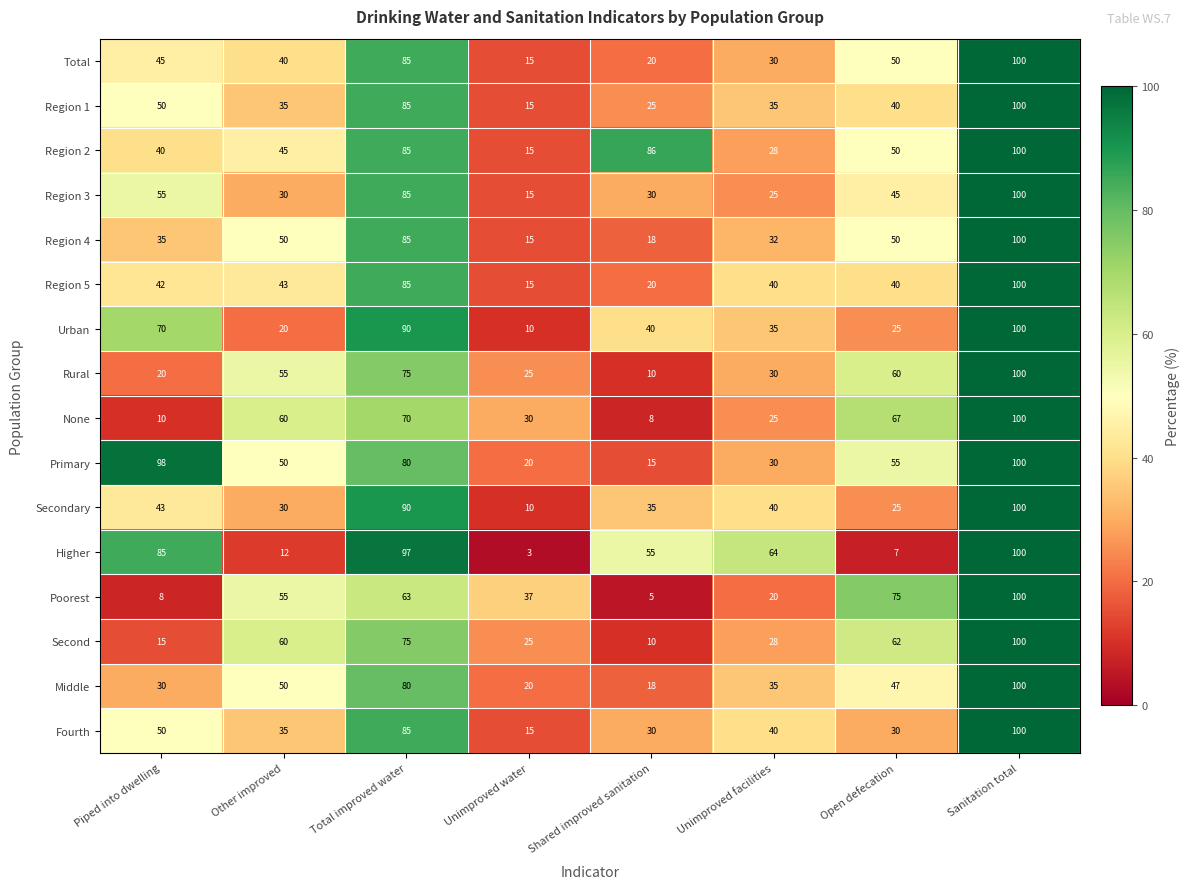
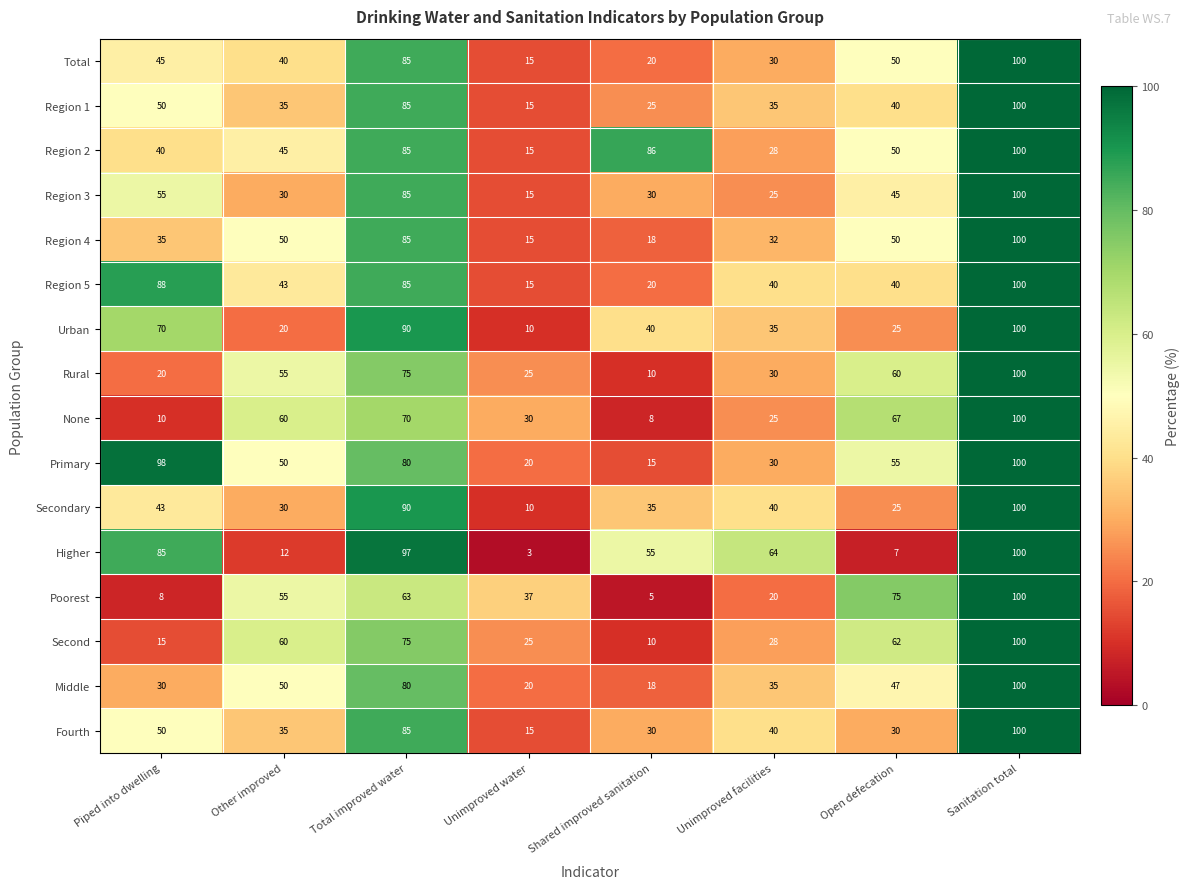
Region 5, Piped into dwelling: 42 -> 88
